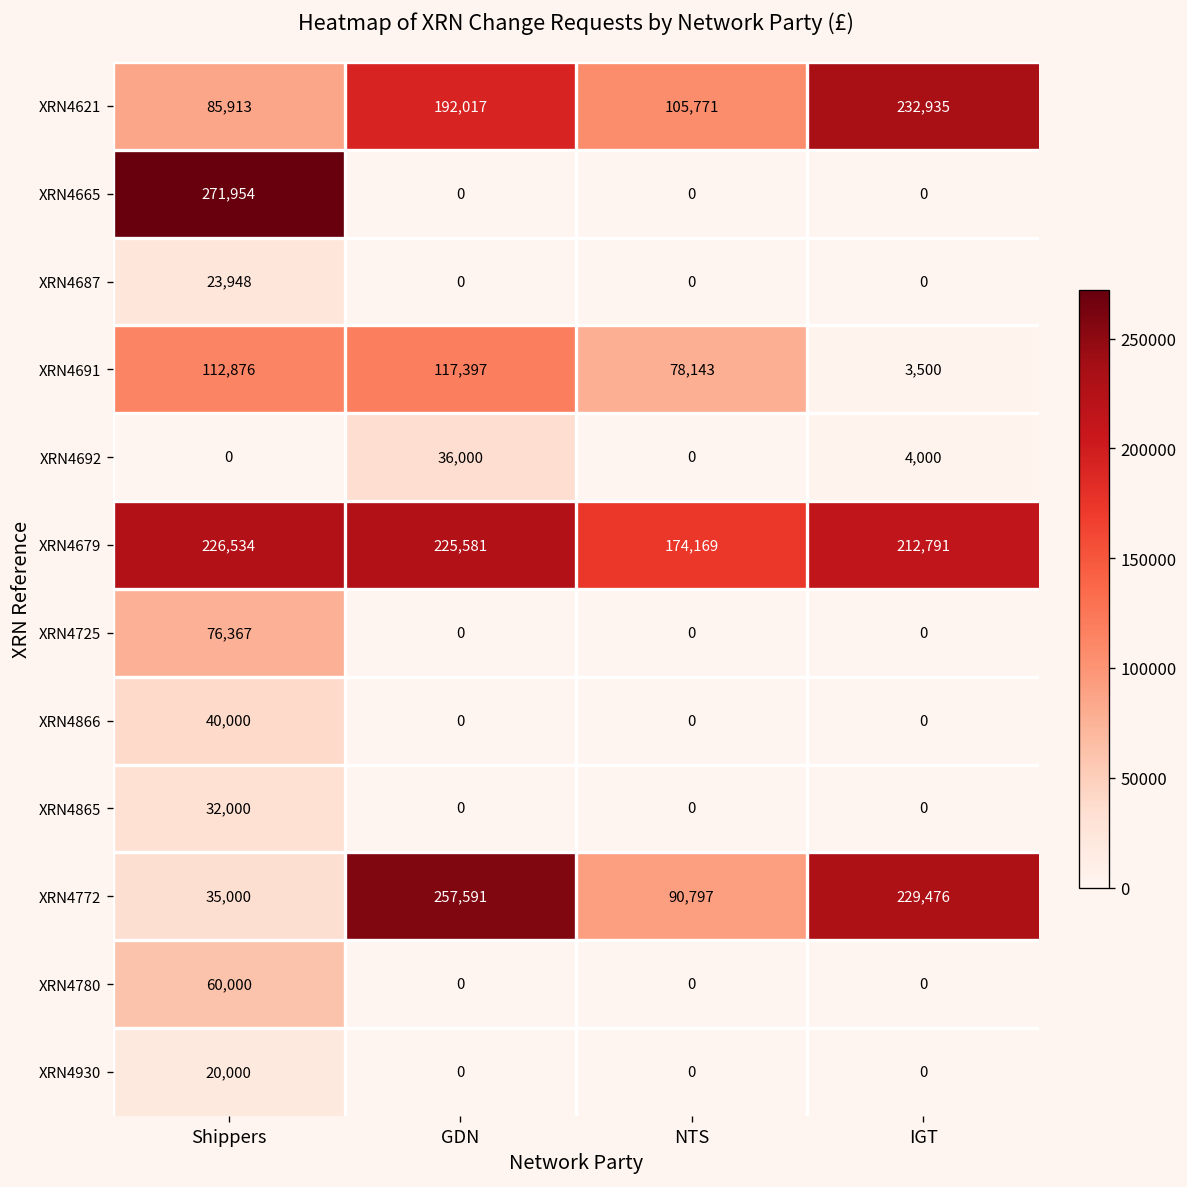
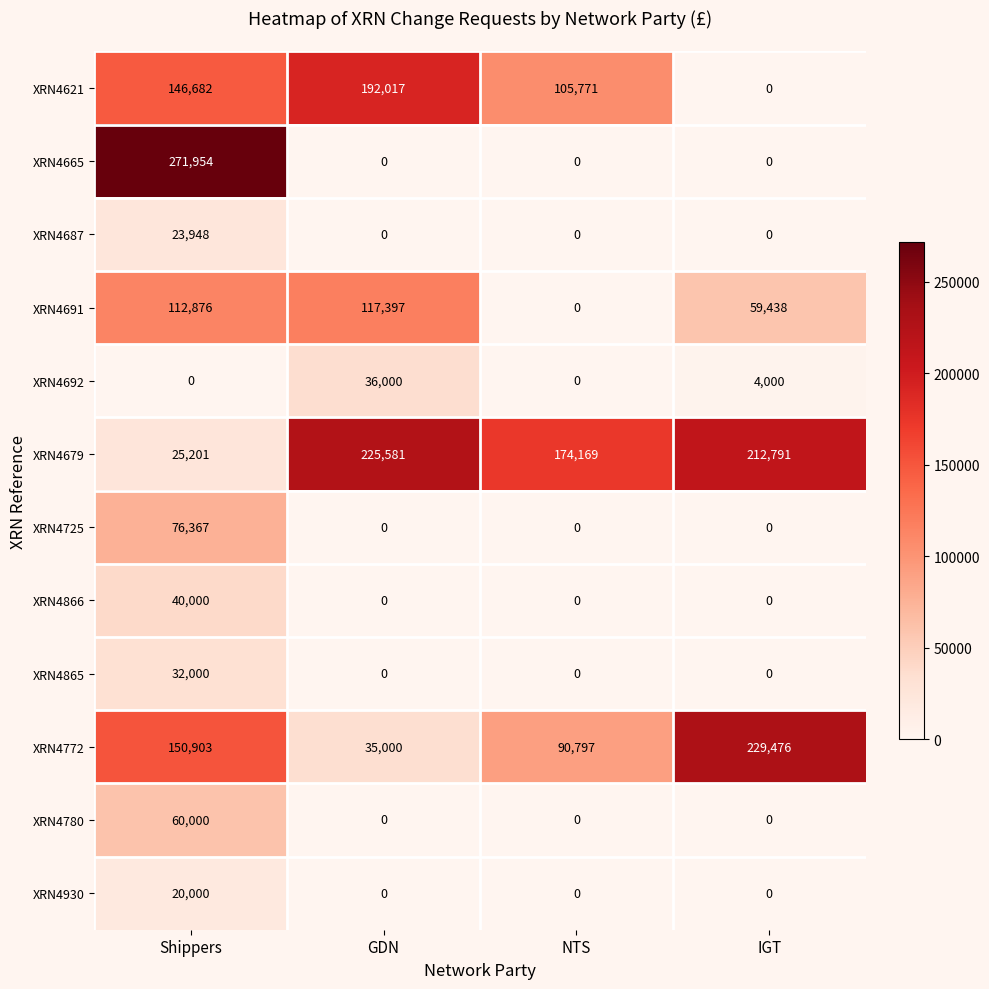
XRN4621, Shippers: 85,913 -> 146,682
XRN4621, IGT: 232,935 -> 0
XRN4691, NTS: 78,143 -> 0
XRN4691, IGT: 3,500 -> 59,438
XRN4679, Shippers: 226,534 -> 25,201
XRN4772, Shippers: 35,000 -> 150,903
XRN4772, GDN: 257,591 -> 35,000
